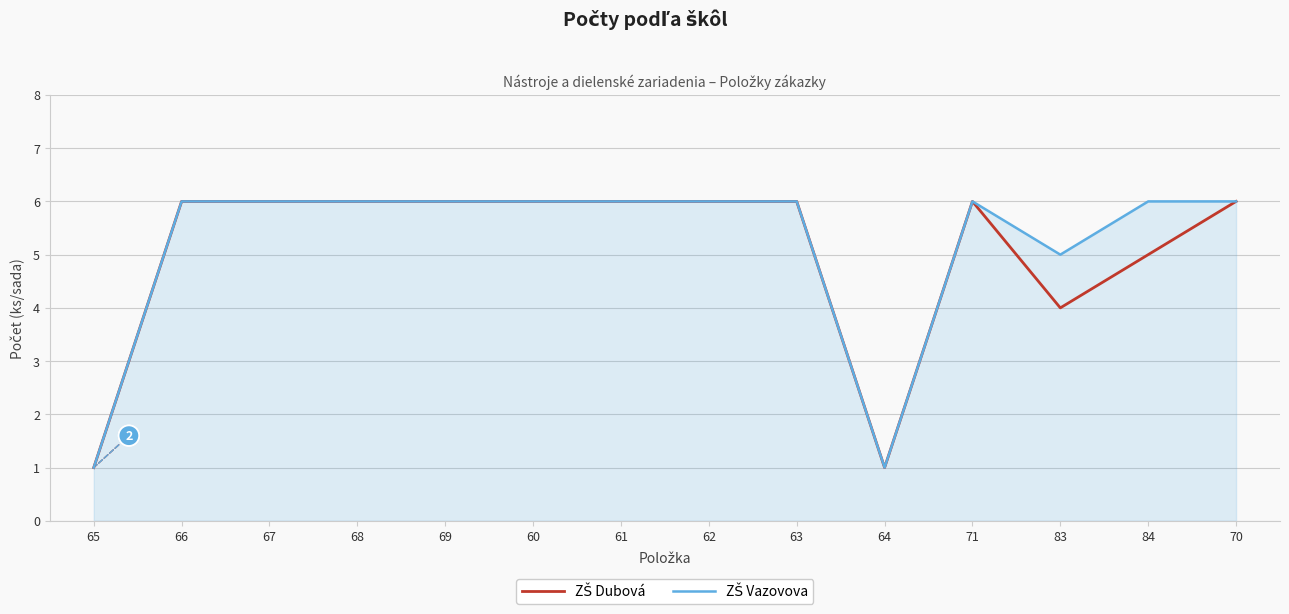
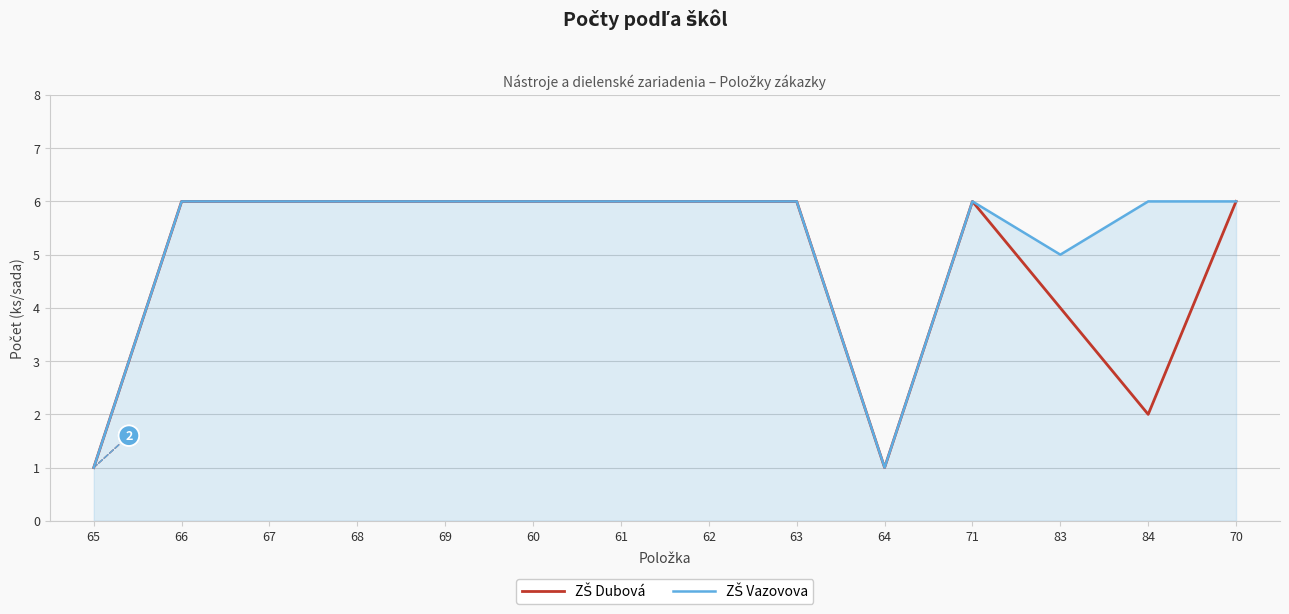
ZŠ Dubová, 84: 5 -> 2
